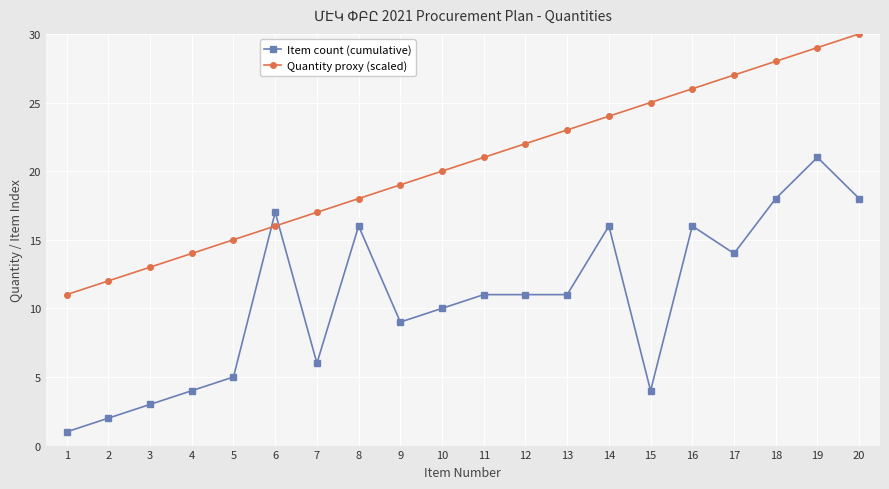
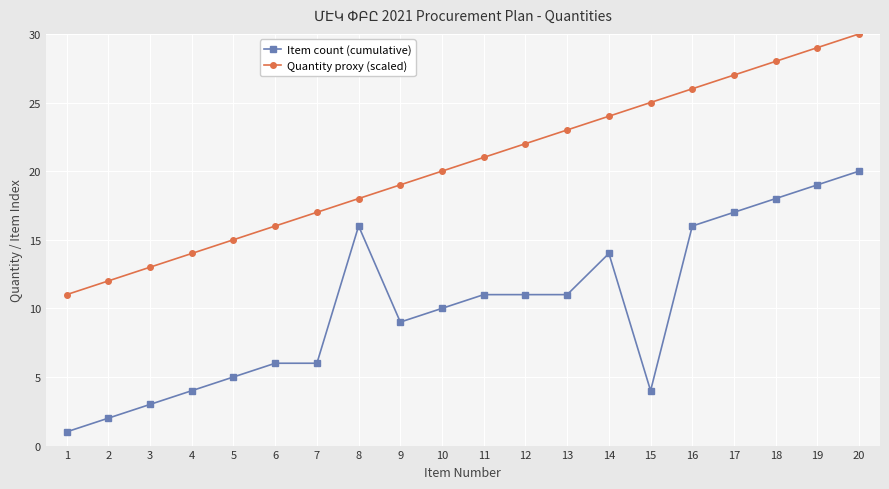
Item count (cumulative), 6: 17 -> 6
Item count (cumulative), 14: 16 -> 14
Item count (cumulative), 17: 14 -> 17
Item count (cumulative), 19: 21 -> 19
Item count (cumulative), 20: 18 -> 20
